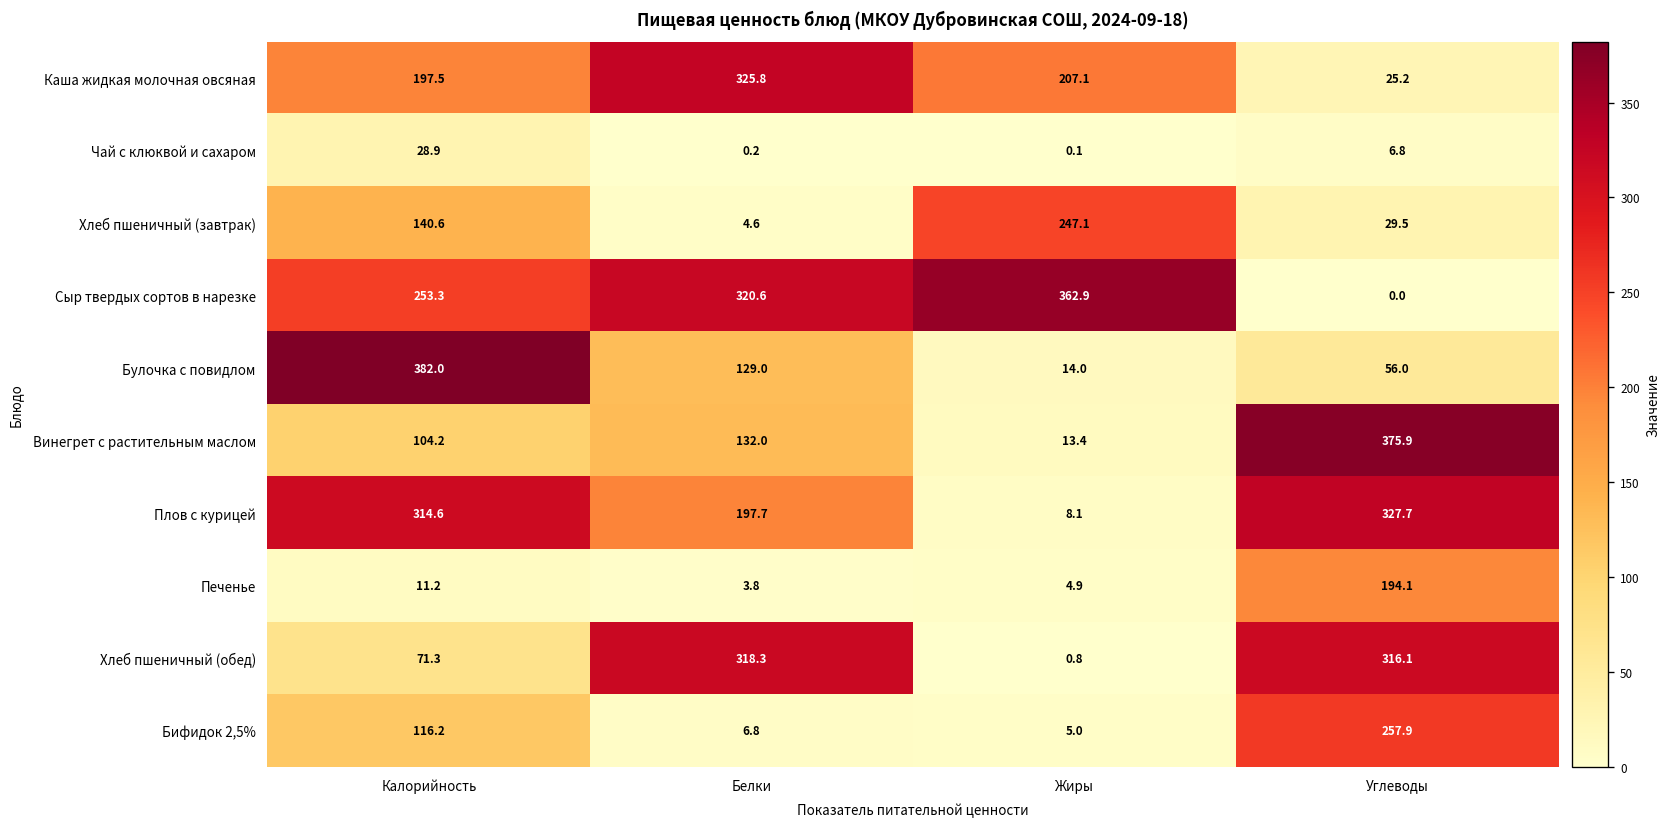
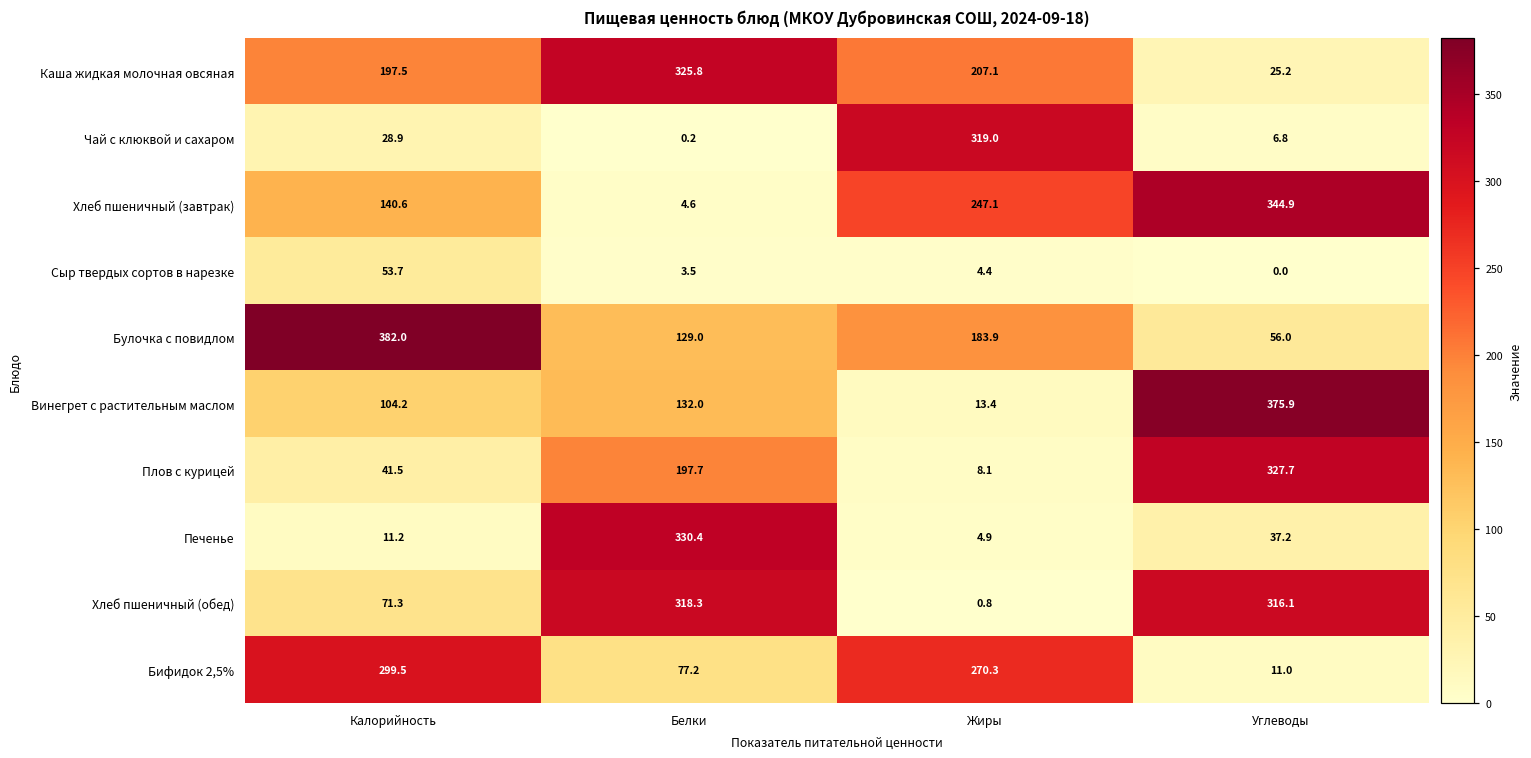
Чай с клюквой и сахаром, Жиры: 0.1 -> 319.0
Хлеб пшеничный (завтрак), Углеводы: 29.5 -> 344.9
Сыр твердых сортов в нарезке, Калорийность: 253.3 -> 53.7
Сыр твердых сортов в нарезке, Белки: 320.6 -> 3.5
Сыр твердых сортов в нарезке, Жиры: 362.9 -> 4.4
Булочка с повидлом, Жиры: 14.0 -> 183.9
Плов с курицей, Калорийность: 314.6 -> 41.5
Печенье, Белки: 3.8 -> 330.4
Печенье, Углеводы: 194.1 -> 37.2
Бифидок 2,5%, Калорийность: 116.2 -> 299.5
Бифидок 2,5%, Белки: 6.8 -> 77.2
Бифидок 2,5%, Жиры: 5.0 -> 270.3
Бифидок 2,5%, Углеводы: 257.9 -> 11.0
